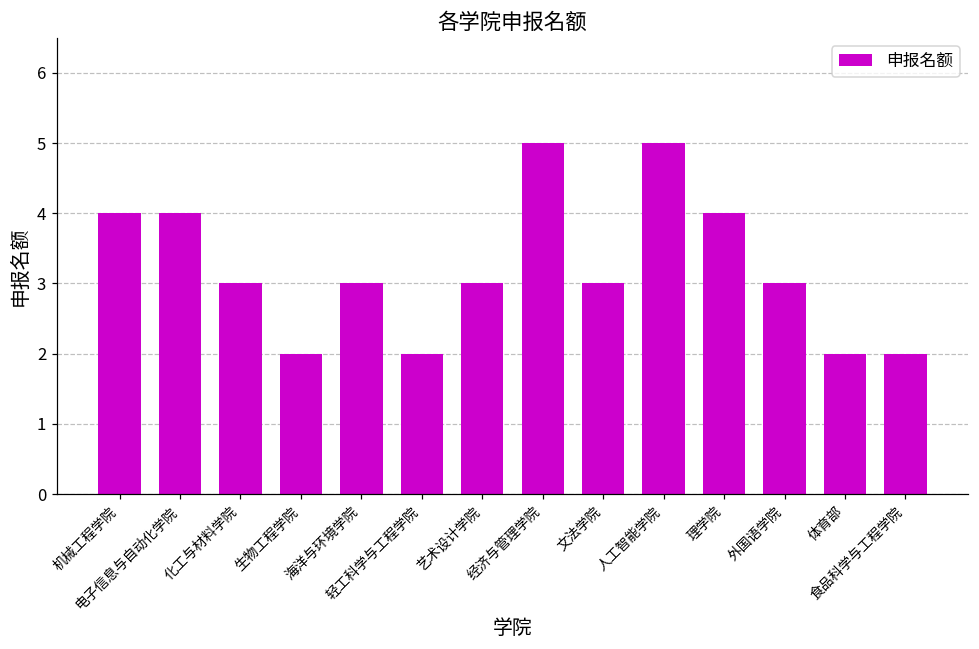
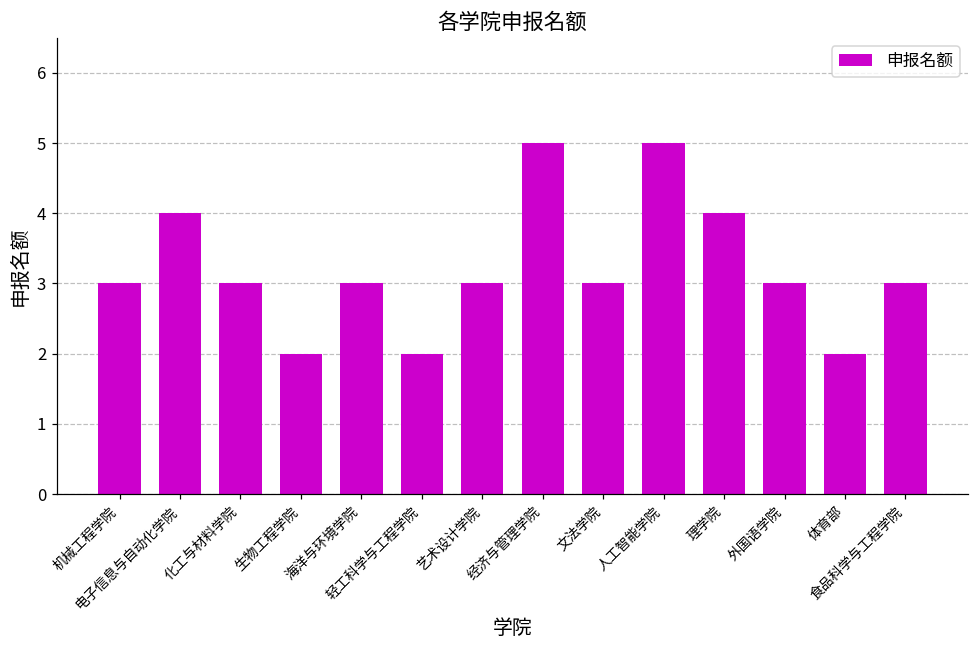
机械工程学院: 4 -> 3
食品科学与工程学院: 2 -> 3
